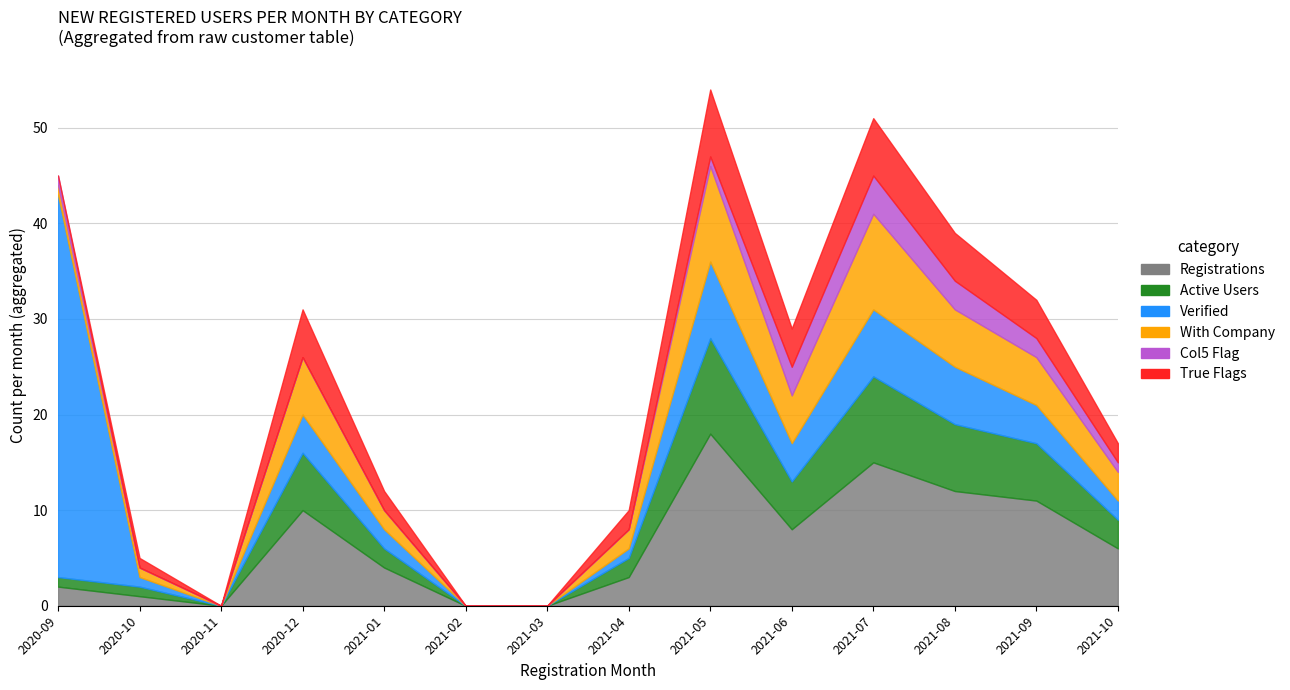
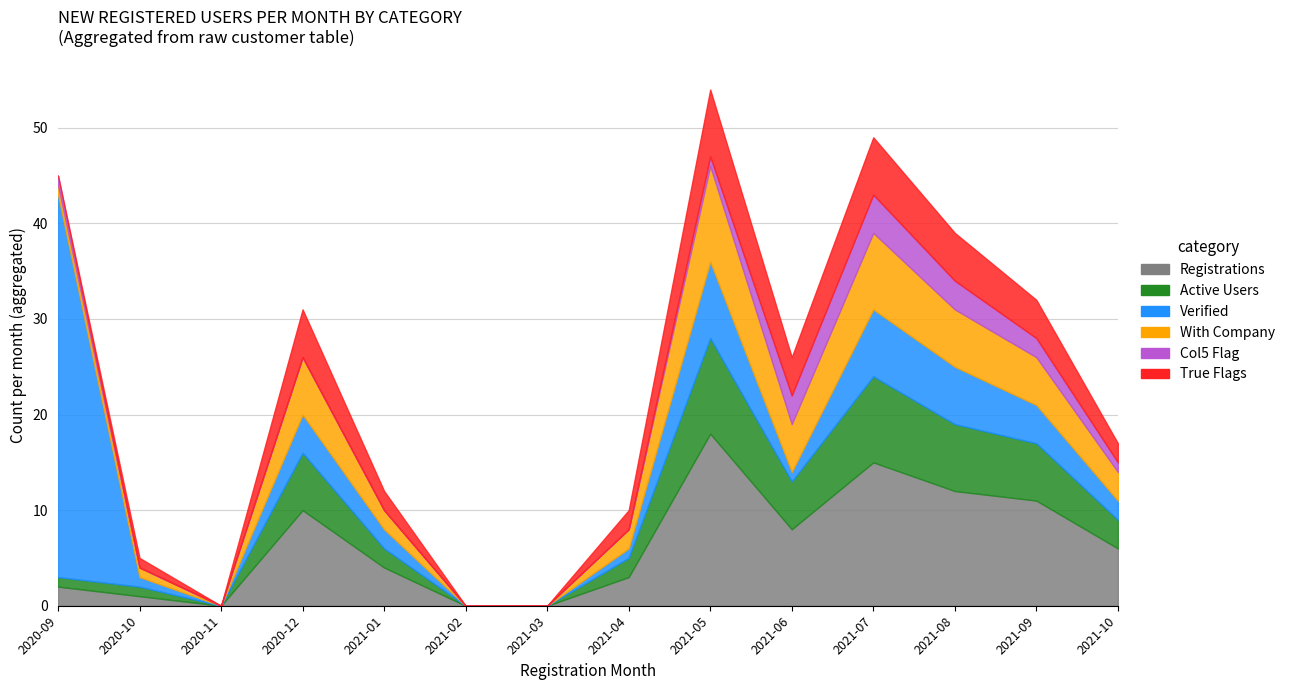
Verified, 2021-06: 4 -> 1
With Company, 2021-07: 10 -> 8
